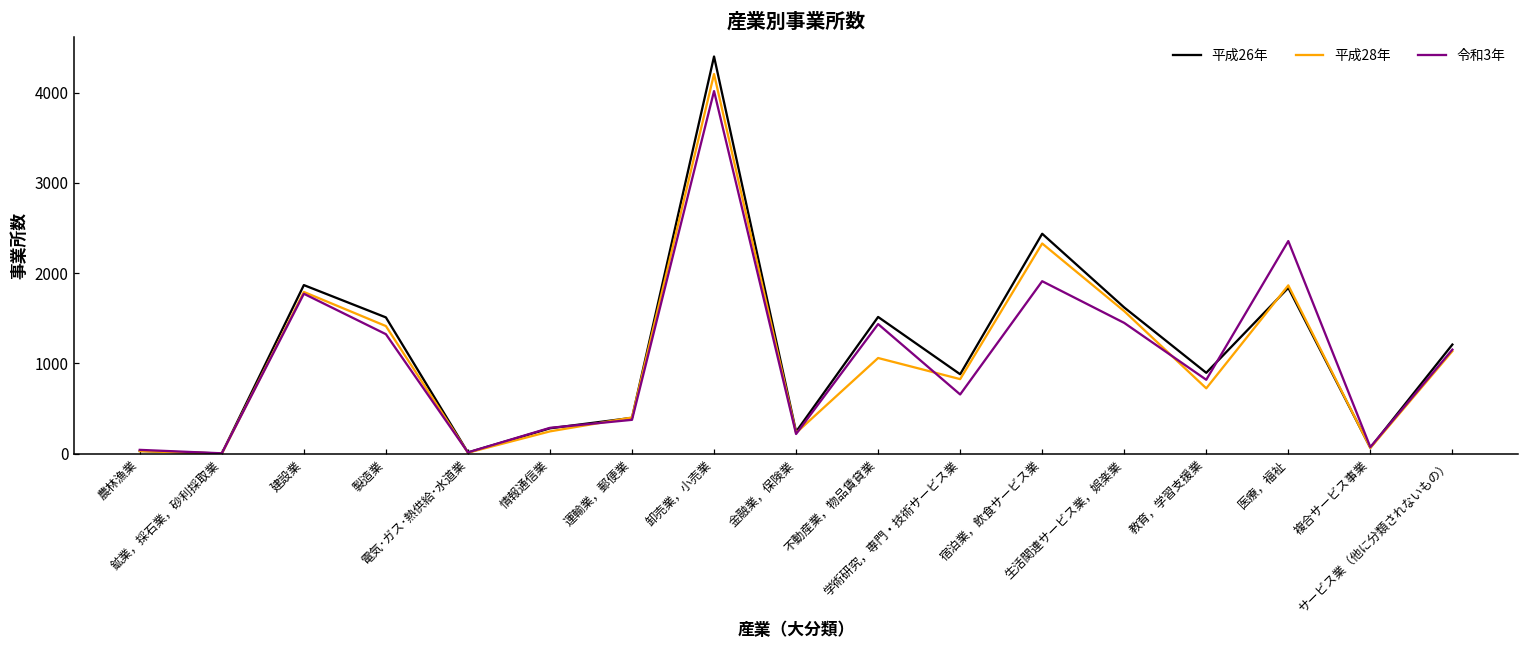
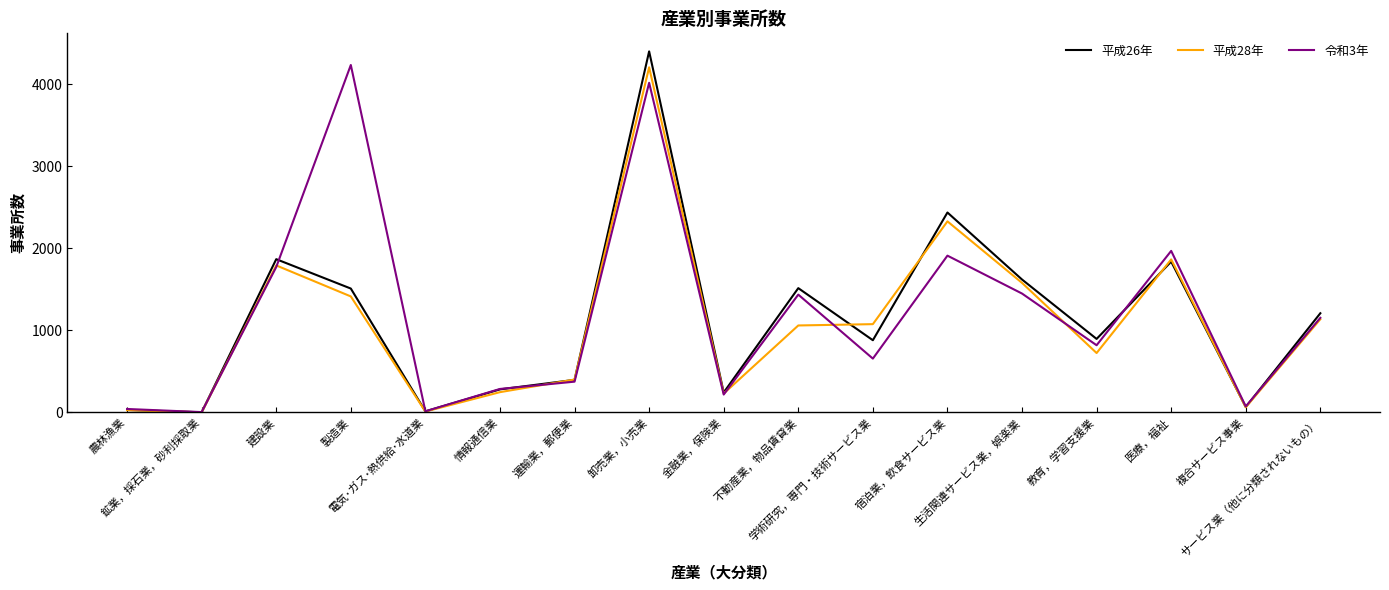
令和3年, 製造業: 1300 -> 4200
平成28年, 学術研究，専門・技術サービス業: 800 -> 1100
令和3年, 医療，福祉: 2400 -> 2000
